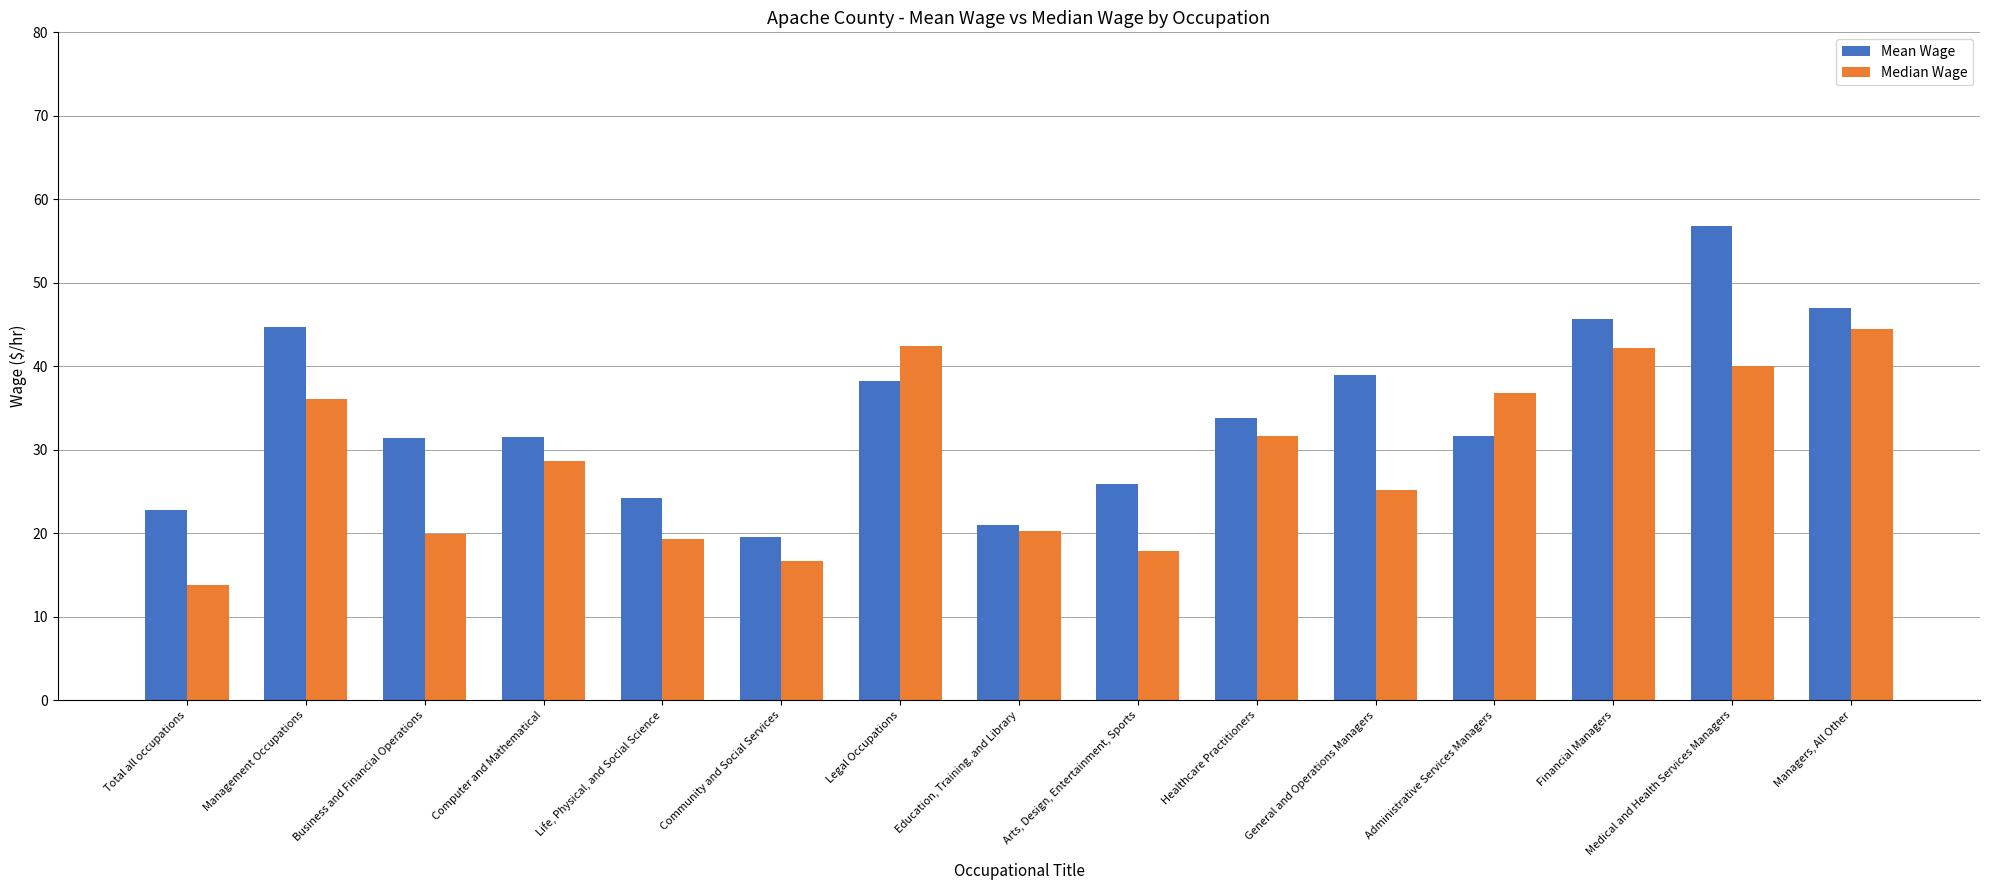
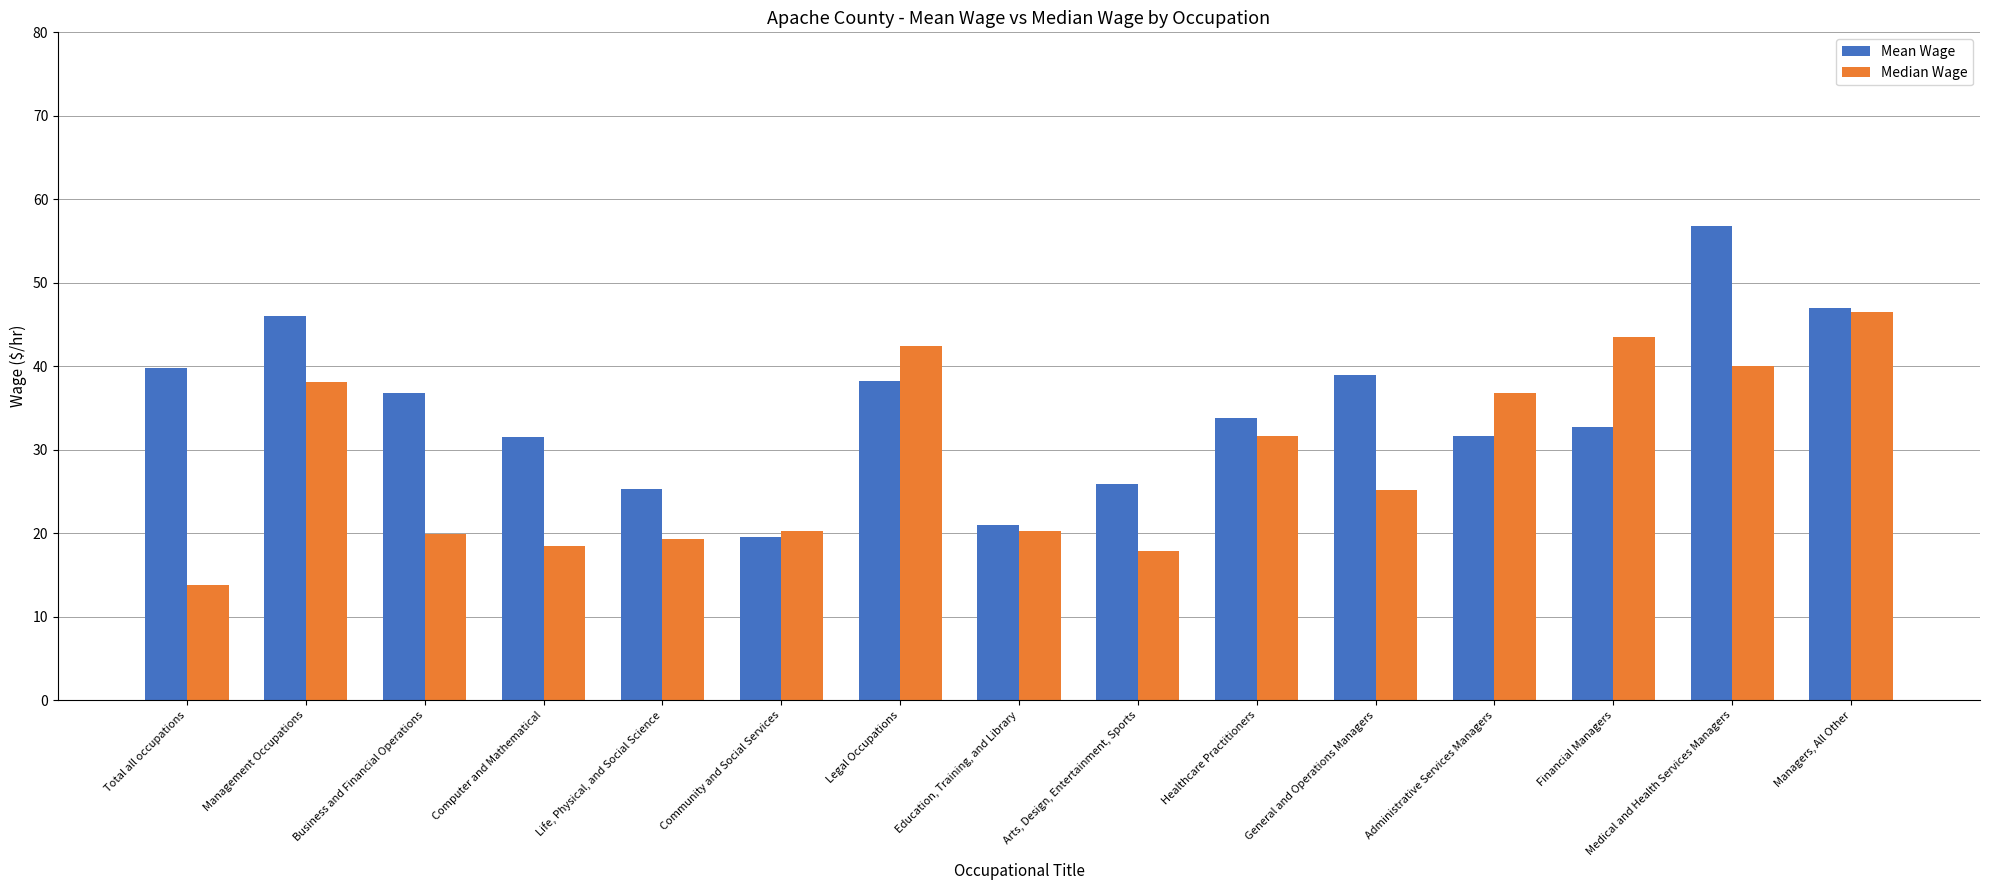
Mean Wage, Total all occupations: 23 -> 40
Mean Wage, Management Occupations: 45 -> 46
Median Wage, Management Occupations: 36 -> 38
Mean Wage, Business and Financial Operations: 31 -> 37
Median Wage, Computer and Mathematical: 29 -> 19
Mean Wage, Life, Physical, and Social Science: 24 -> 25
Median Wage, Community and Social Services: 17 -> 20
Mean Wage, Financial Managers: 46 -> 33
Median Wage, Financial Managers: 42 -> 44
Median Wage, Managers, All Other: 44 -> 47
